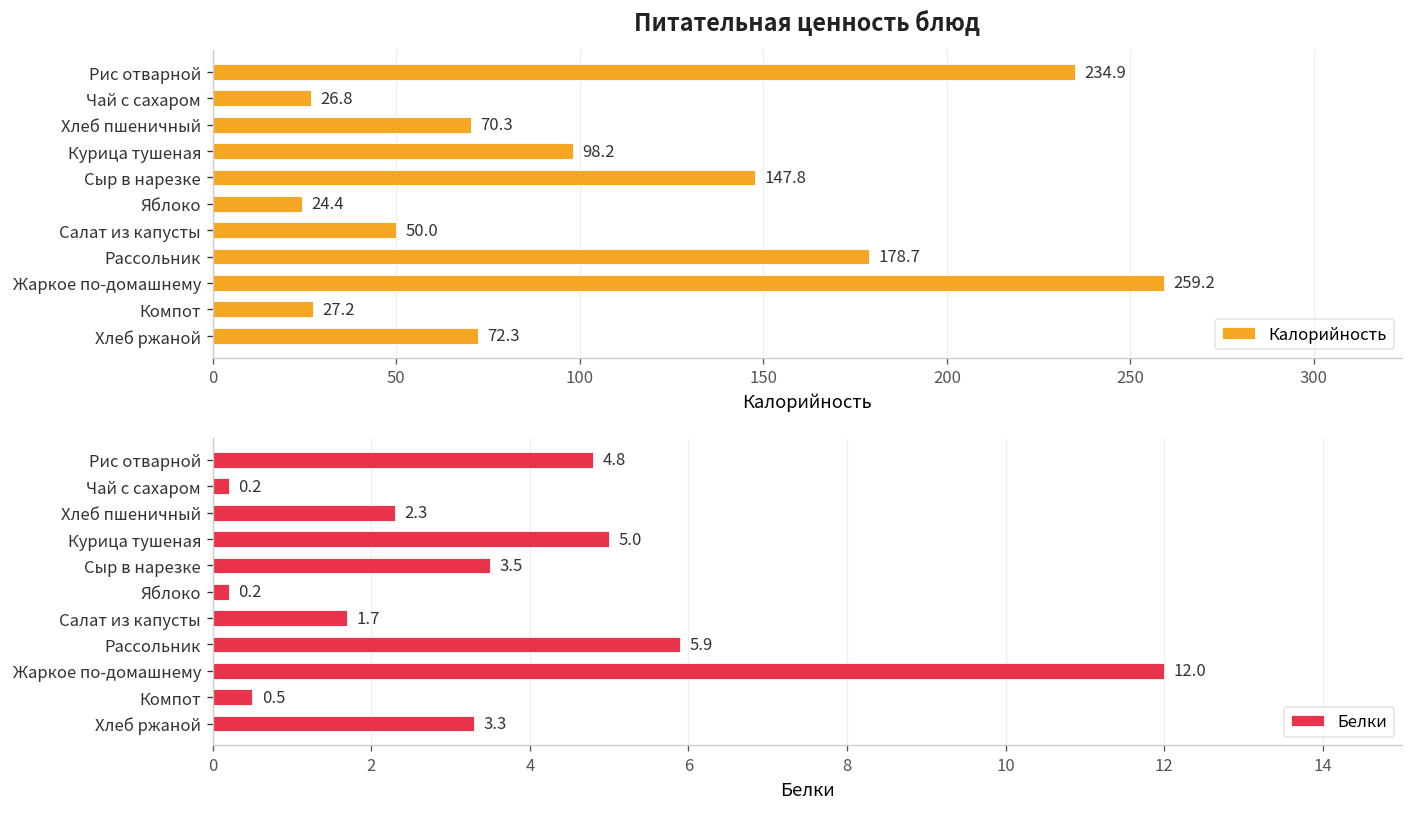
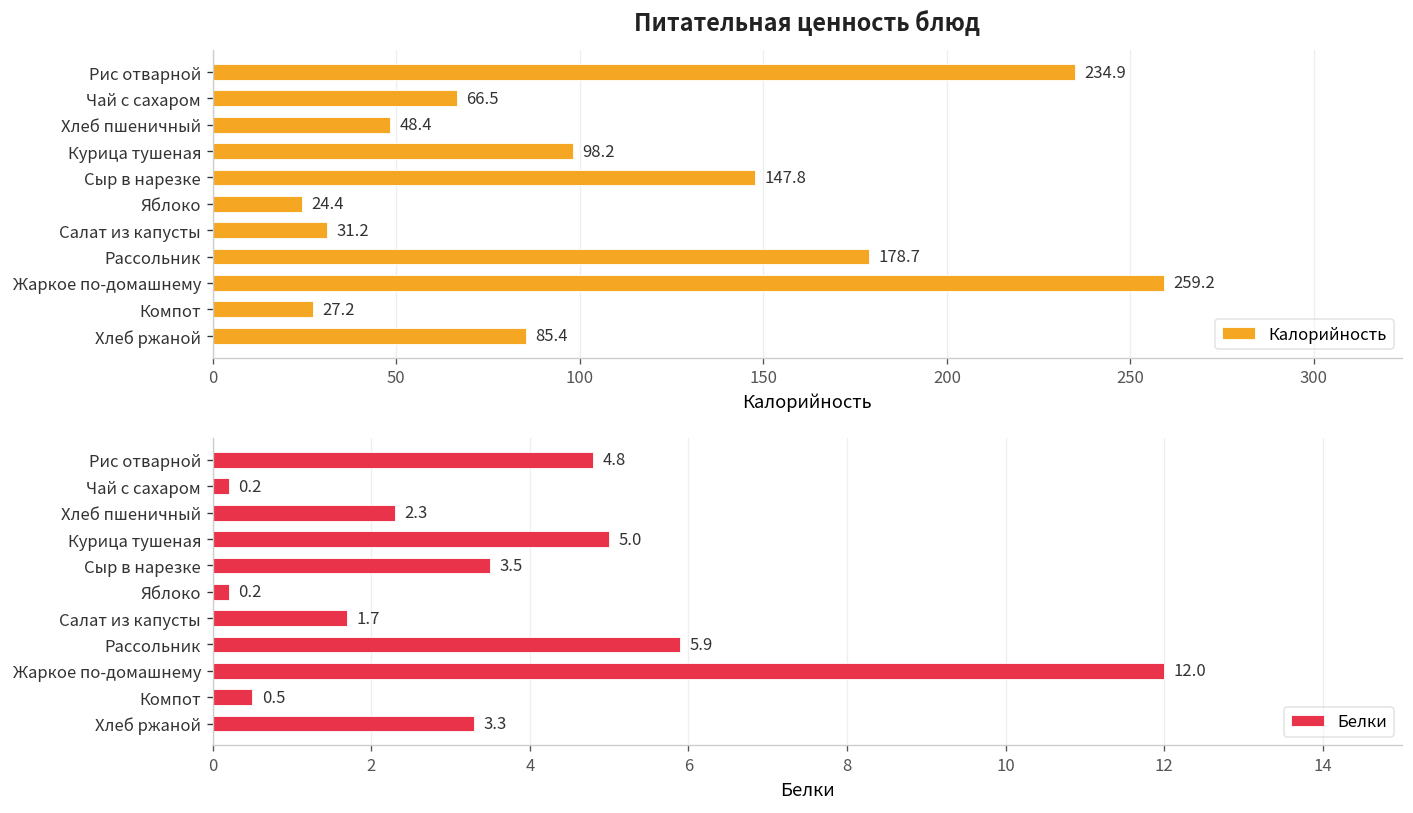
Питательная ценность блюд, Чай с сахаром: 26.8 -> 66.5
Питательная ценность блюд, Хлеб пшеничный: 70.3 -> 48.4
Питательная ценность блюд, Салат из капусты: 50.0 -> 31.2
Питательная ценность блюд, Хлеб ржаной: 72.3 -> 85.4
